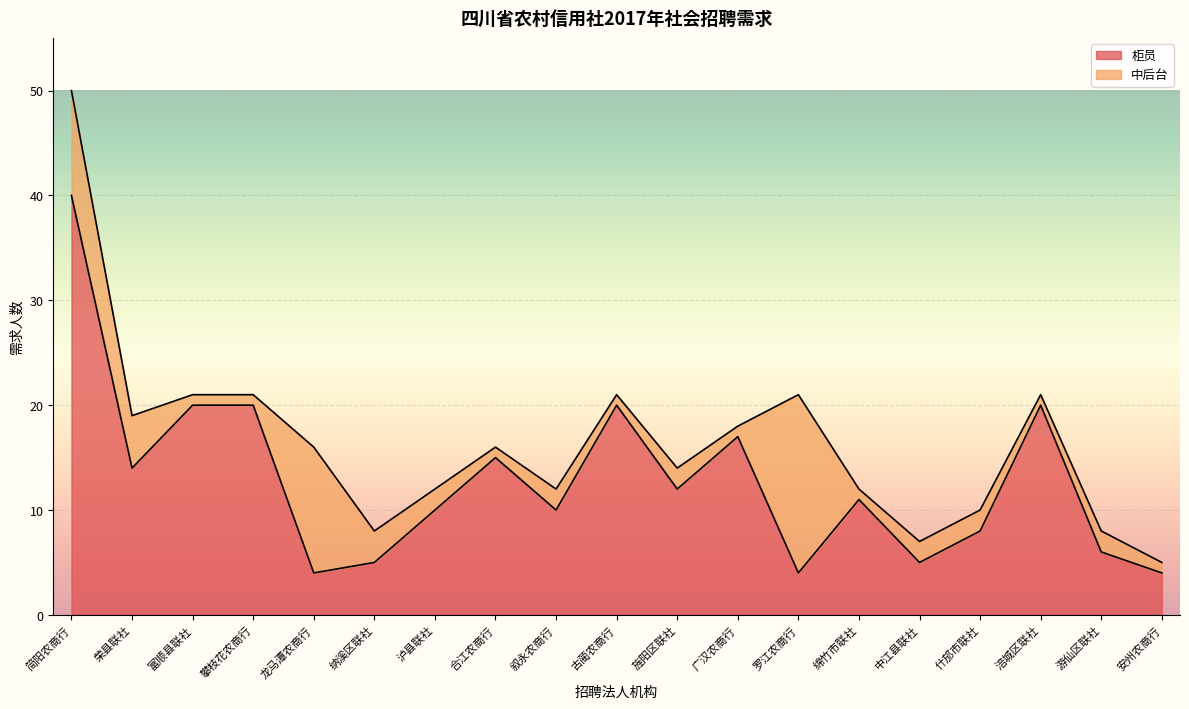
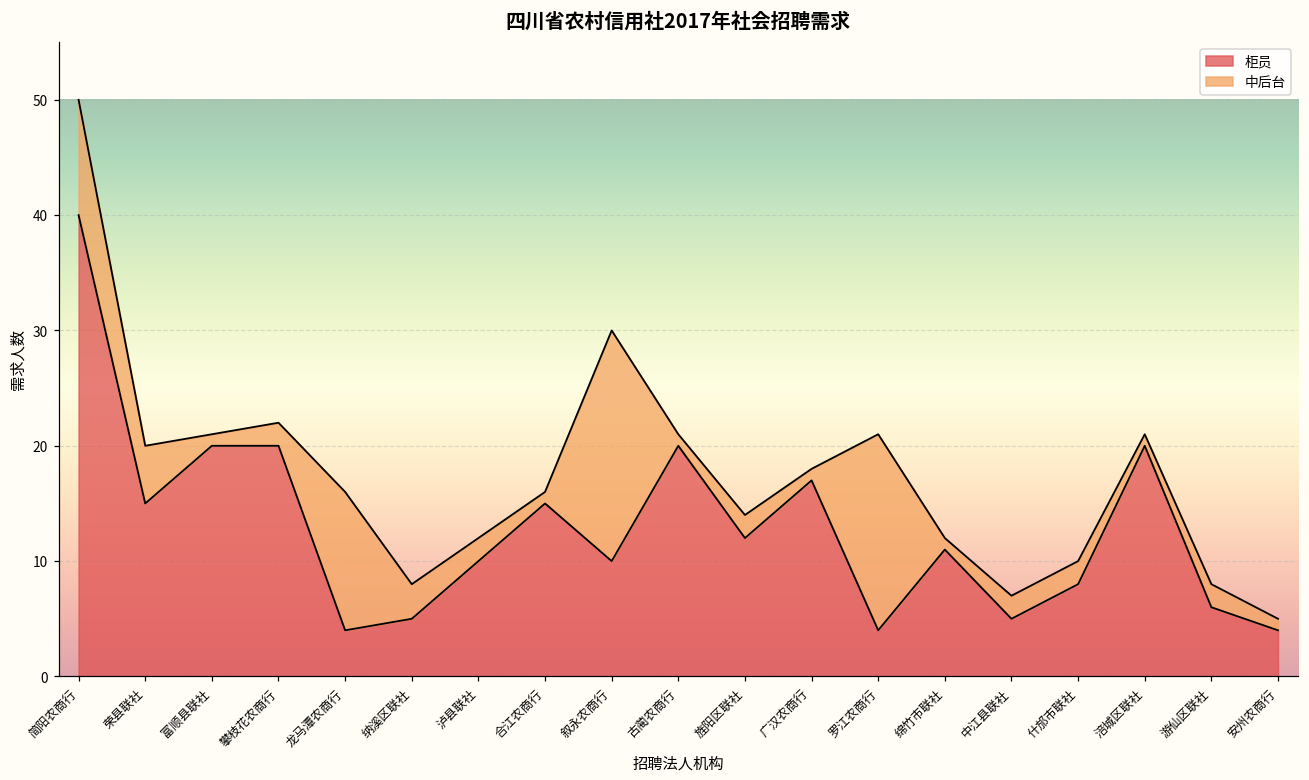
柜员, 荣县联社: 14 -> 15
中后台, 攀枝花农商行: 1 -> 2
中后台, 叙永农商行: 2 -> 20
